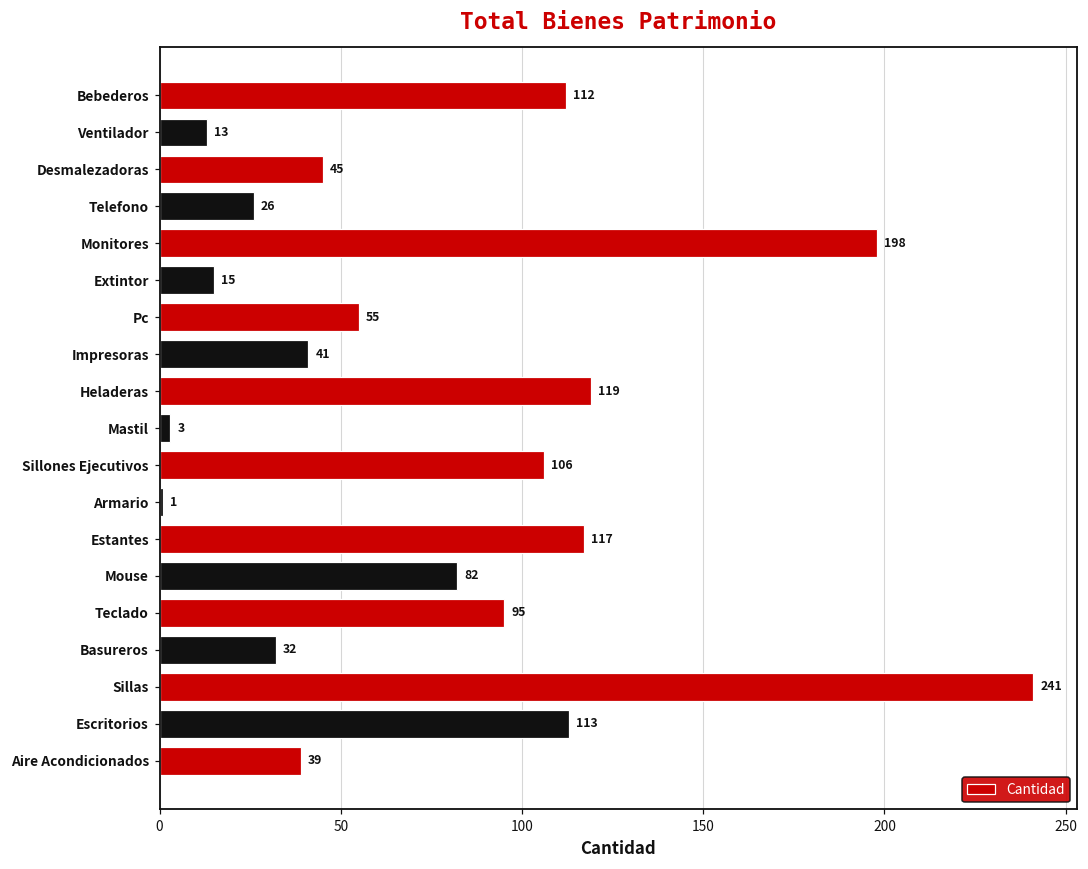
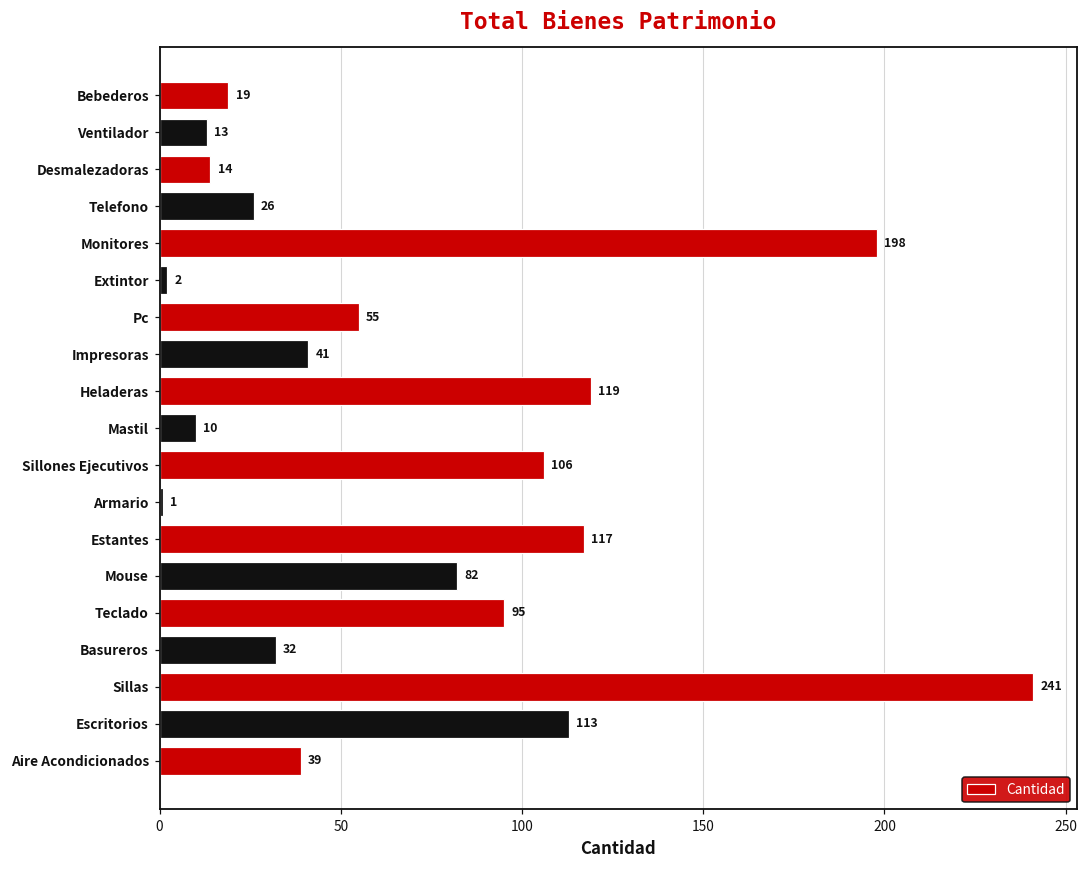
Bebederos: 112 -> 19
Desmalezadoras: 45 -> 14
Extintor: 15 -> 2
Mastil: 3 -> 10
